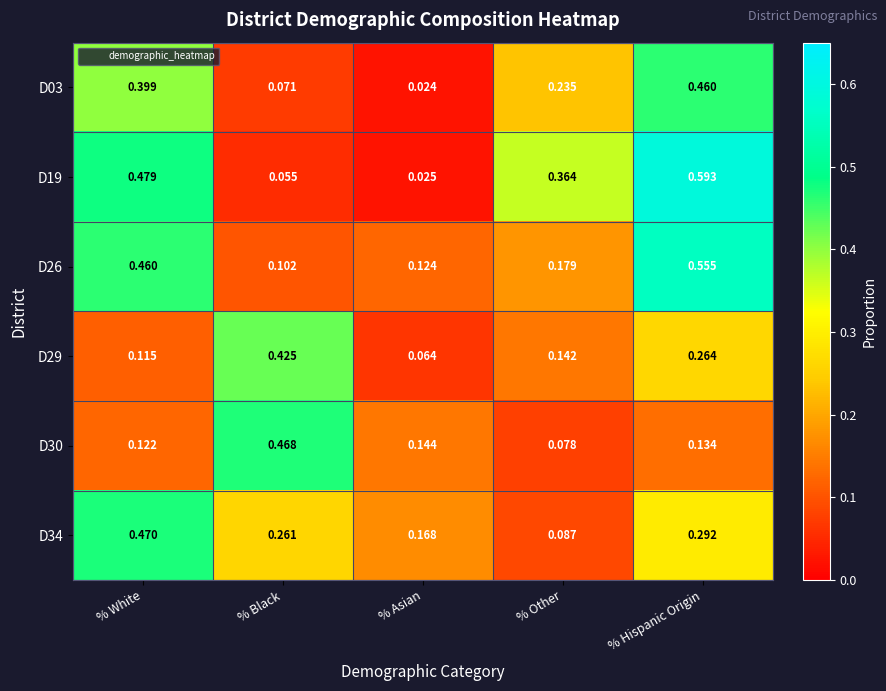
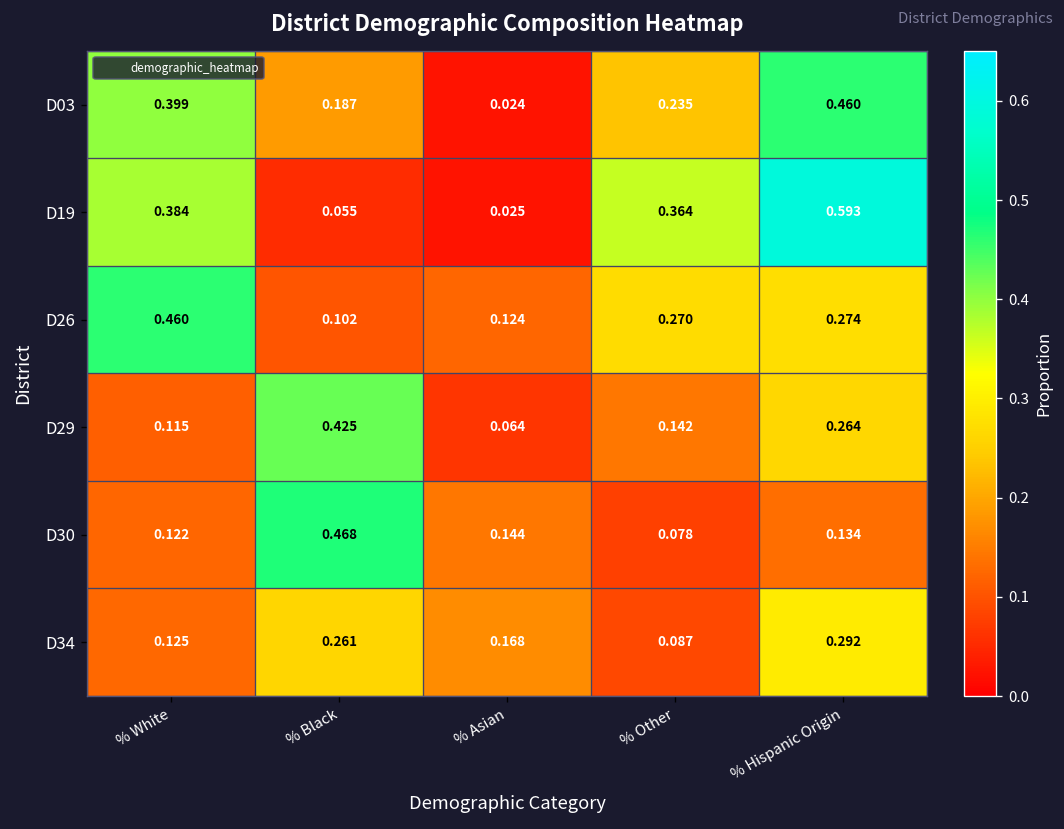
D03, % Black: 0.071 -> 0.187
D19, % White: 0.479 -> 0.384
D26, % Other: 0.179 -> 0.270
D26, % Hispanic Origin: 0.555 -> 0.274
D34, % White: 0.470 -> 0.125
